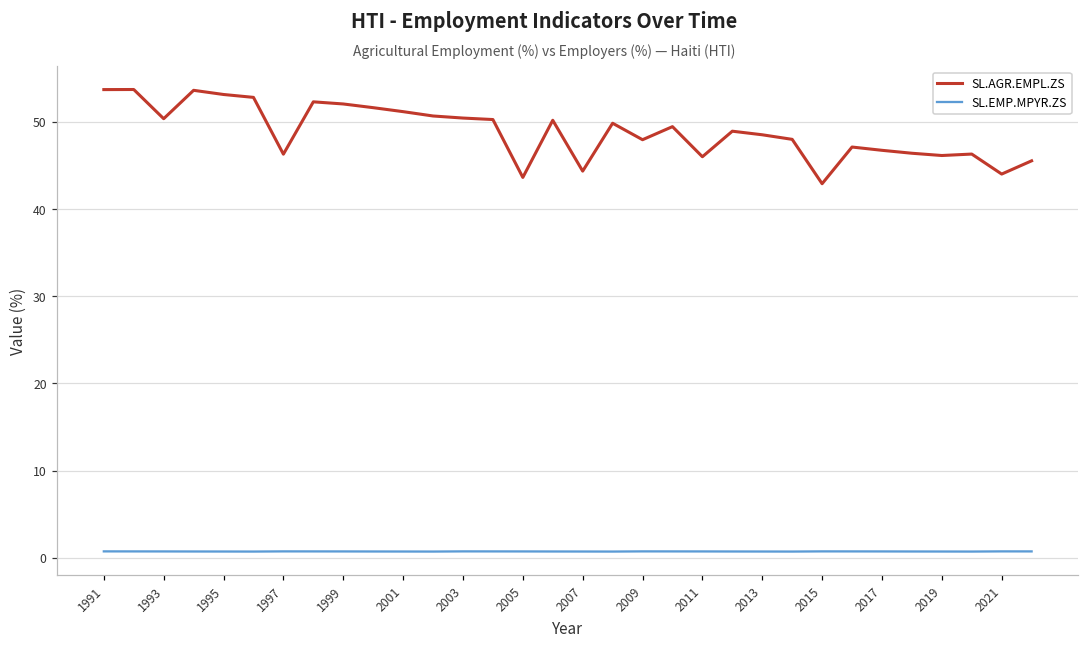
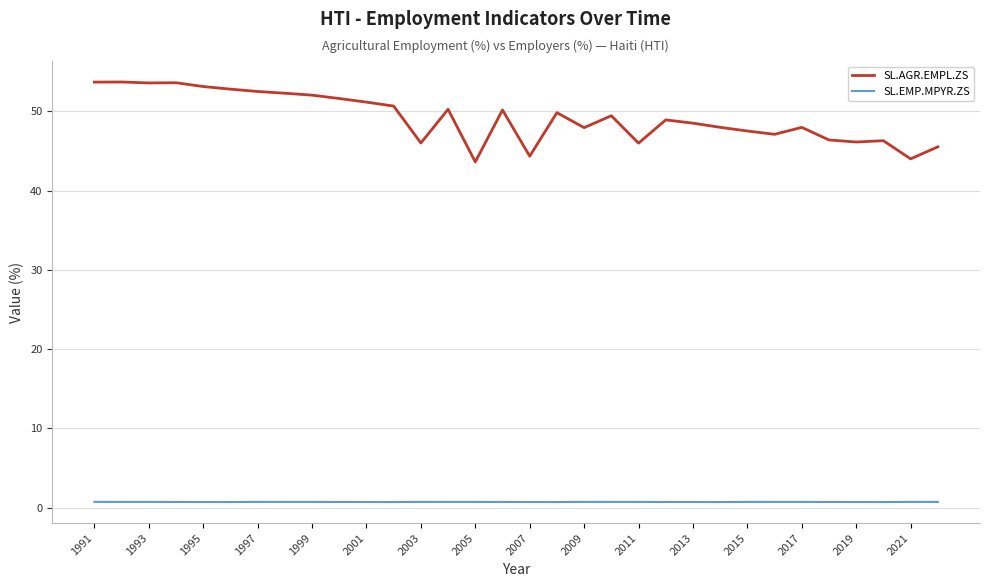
SL.AGR.EMPL.ZS, 1993: 50 -> 54
SL.AGR.EMPL.ZS, 1997: 46 -> 53
SL.AGR.EMPL.ZS, 2003: 50 -> 46
SL.AGR.EMPL.ZS, 2015: 43 -> 48
SL.AGR.EMPL.ZS, 2017: 47 -> 48
